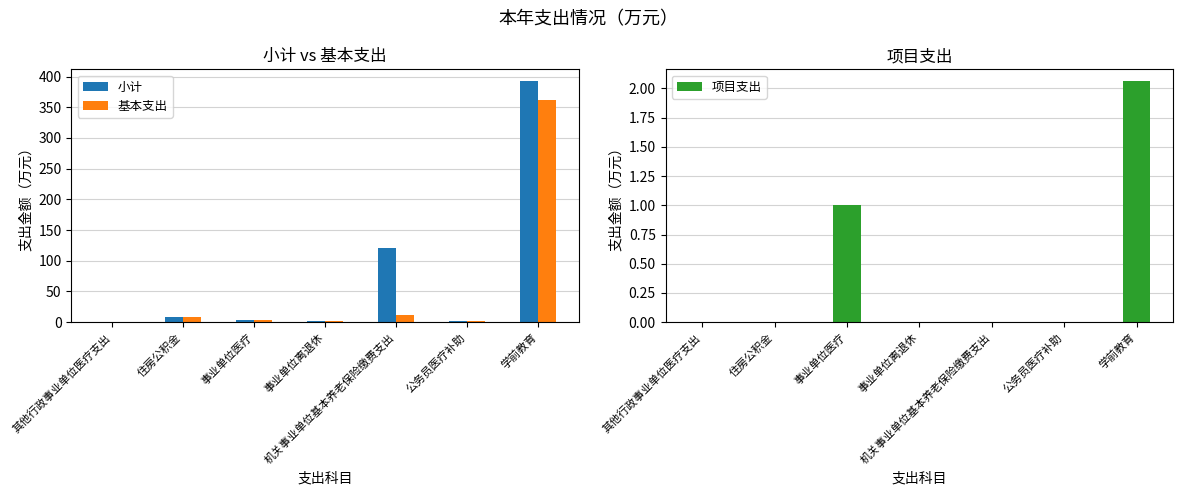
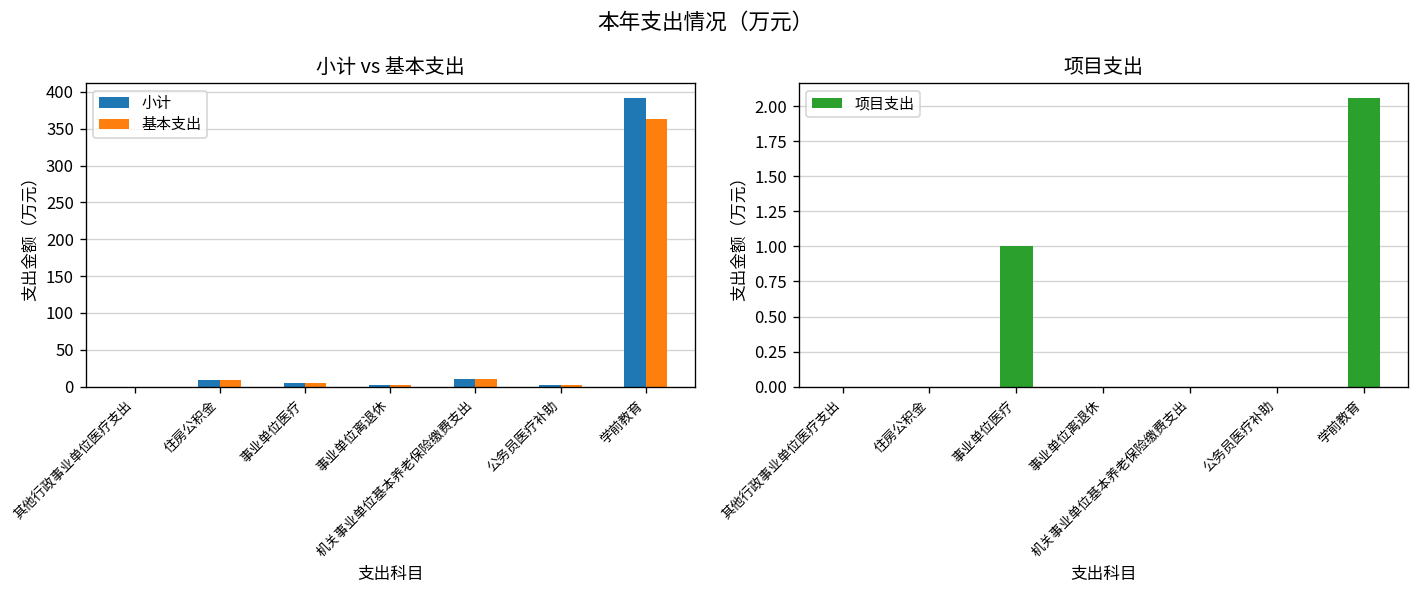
小计 vs 基本支出, 小计, 机关事业单位基本养老保险缴费支出: 120 -> 10
